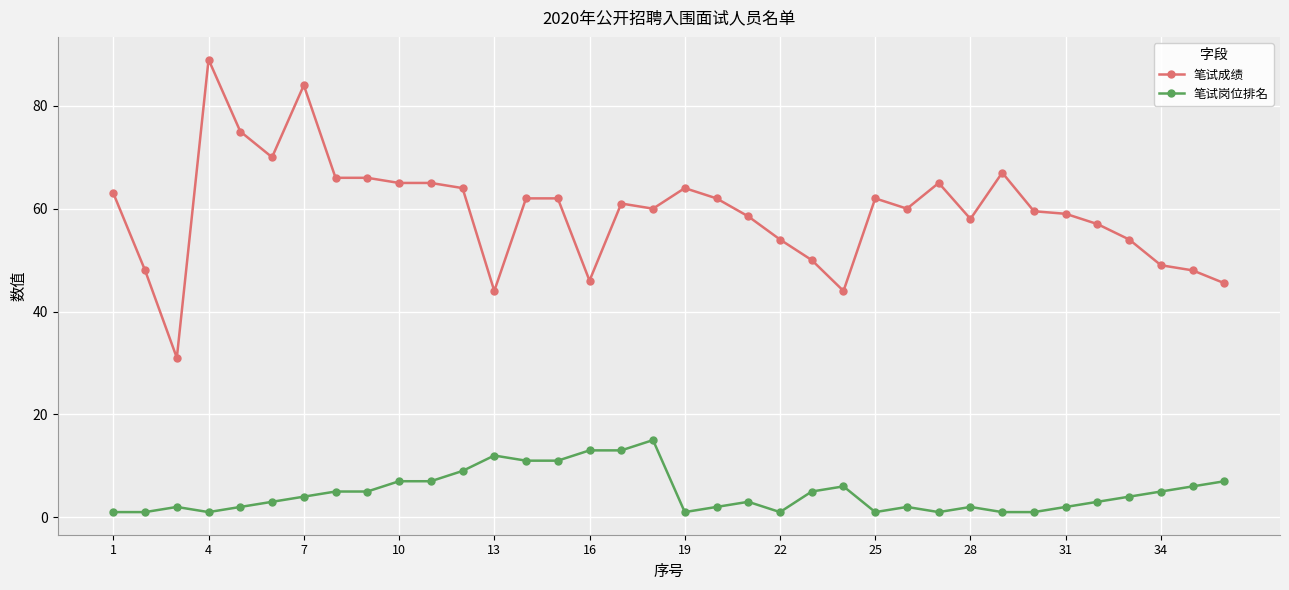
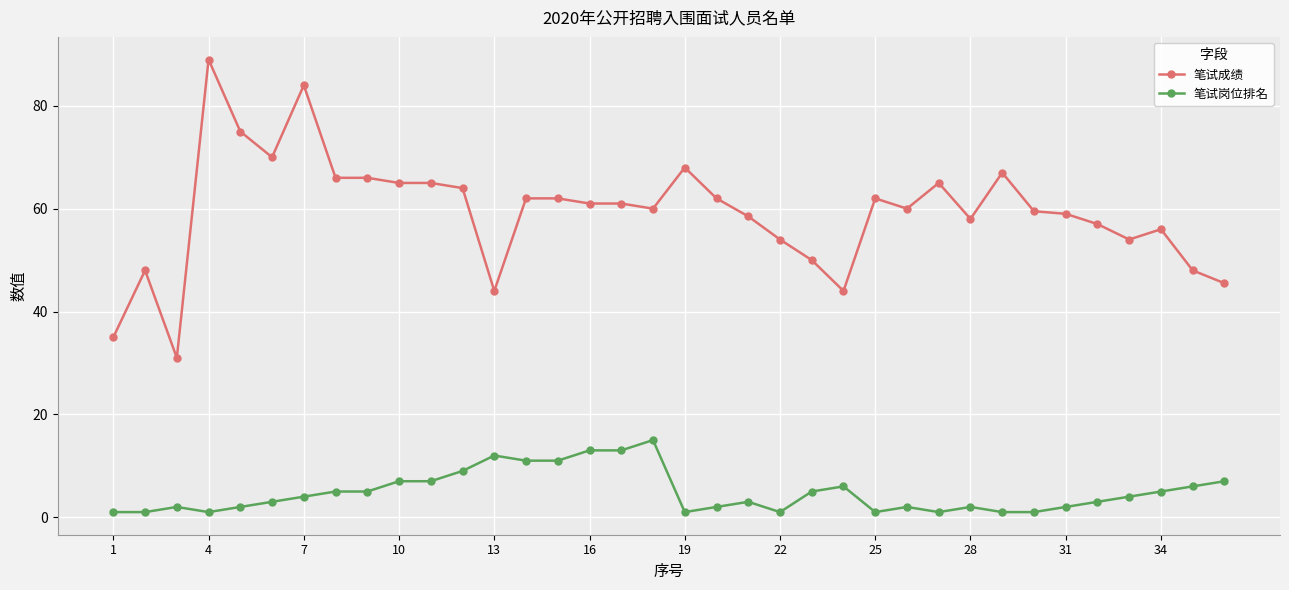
笔试成绩, 1: 63 -> 35
笔试成绩, 16: 46 -> 61
笔试成绩, 19: 64 -> 68
笔试成绩, 34: 49 -> 56
